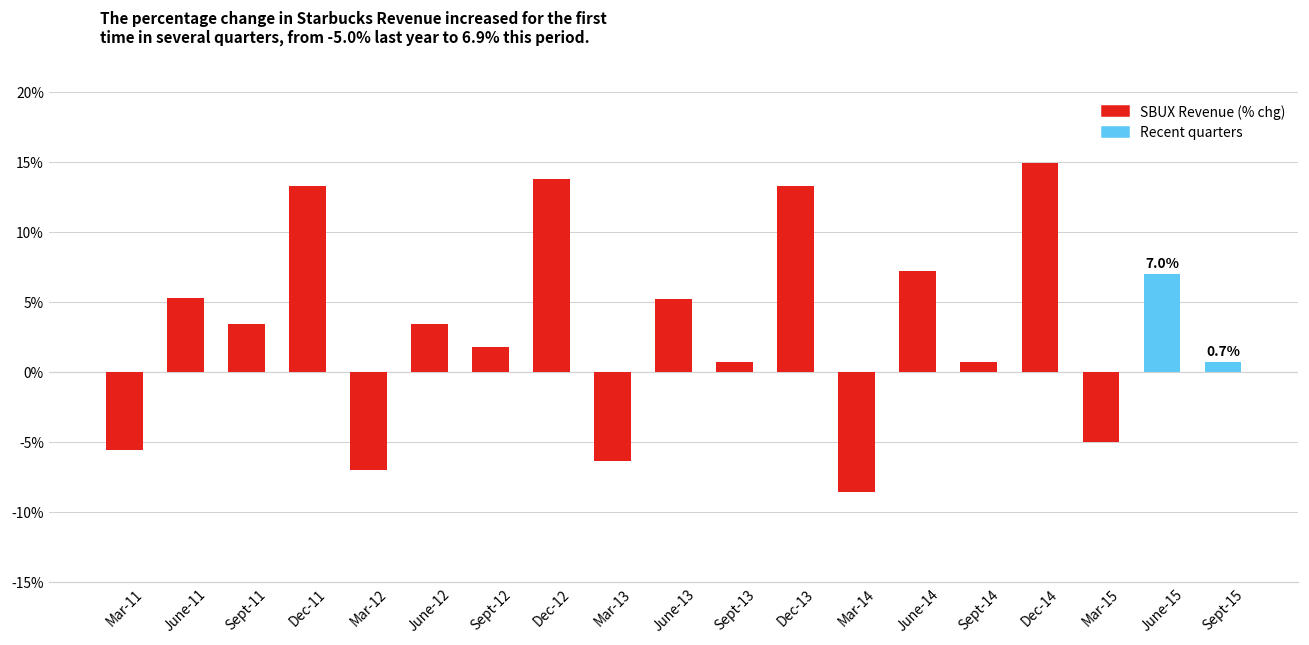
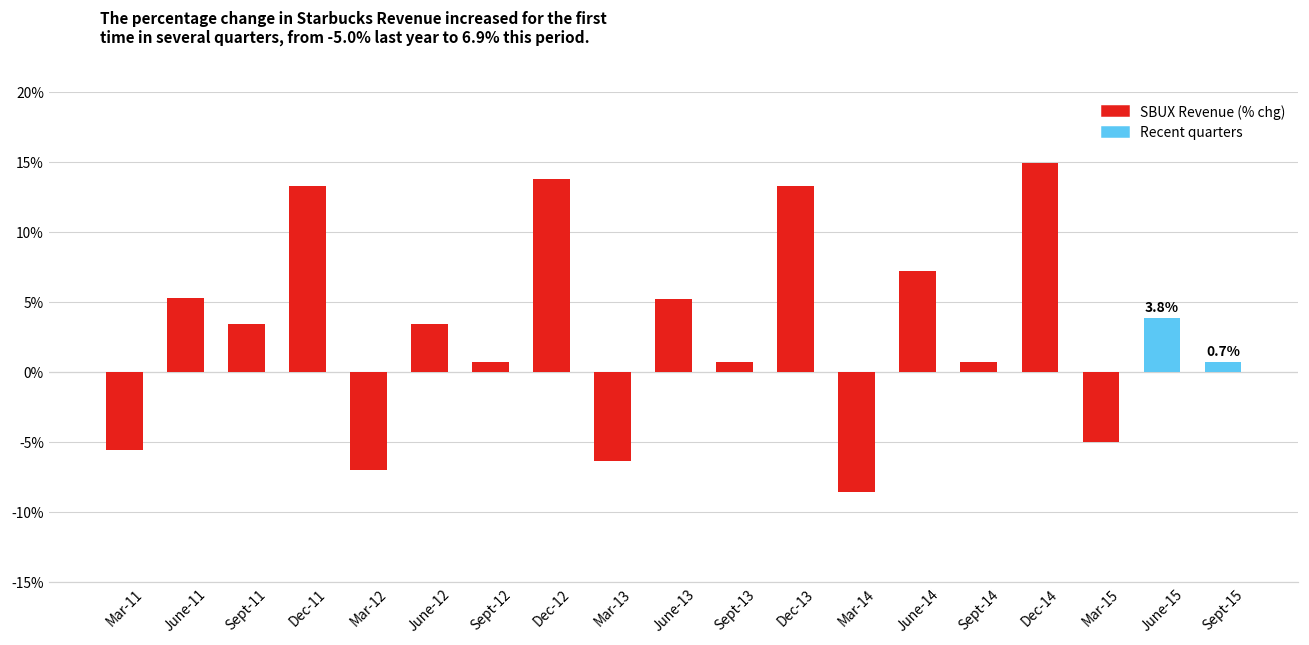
Sept-12: 1.8% -> 0.7%
June-15: 7.0% -> 3.8%
